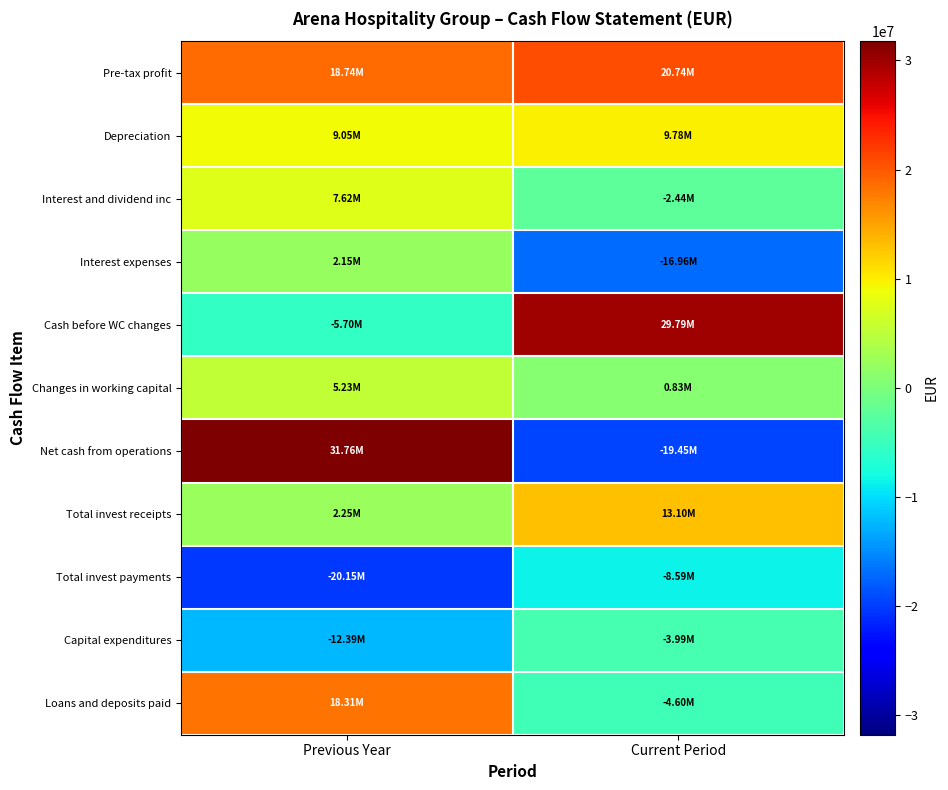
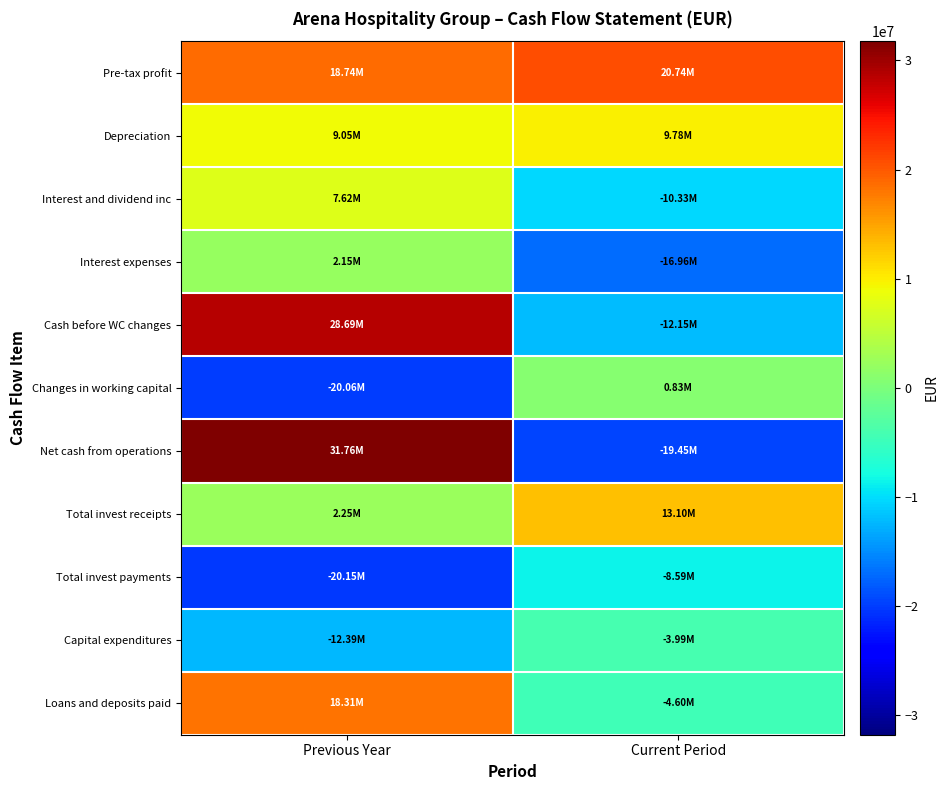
Interest and dividend inc, Current Period: -2.44M -> -10.33M
Cash before WC changes, Previous Year: -5.70M -> 28.69M
Cash before WC changes, Current Period: 29.79M -> -12.15M
Changes in working capital, Previous Year: 5.23M -> -20.06M
